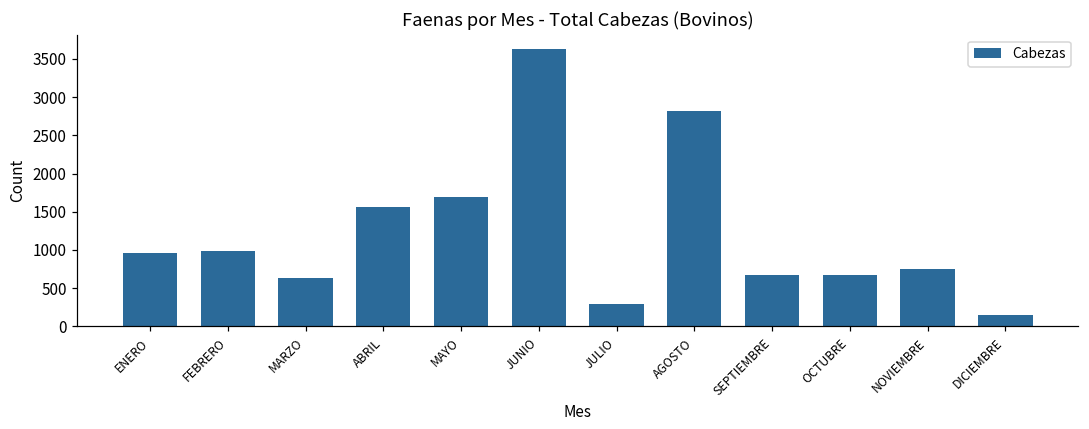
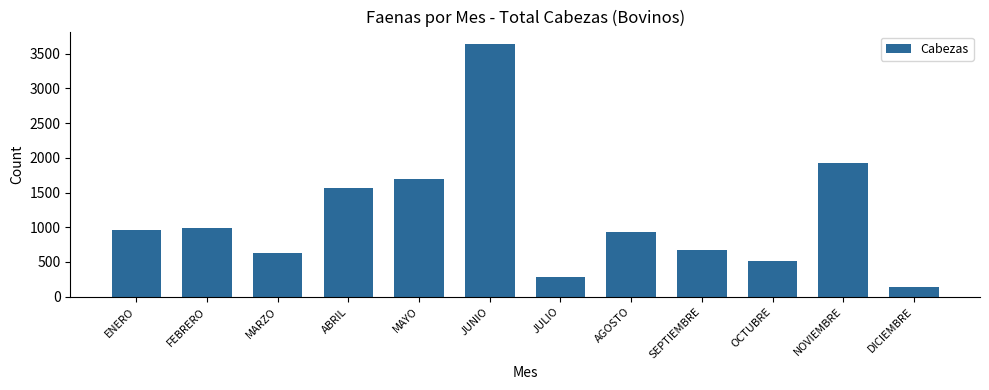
AGOSTO: 2800 -> 900
OCTUBRE: 700 -> 500
NOVIEMBRE: 800 -> 1900
